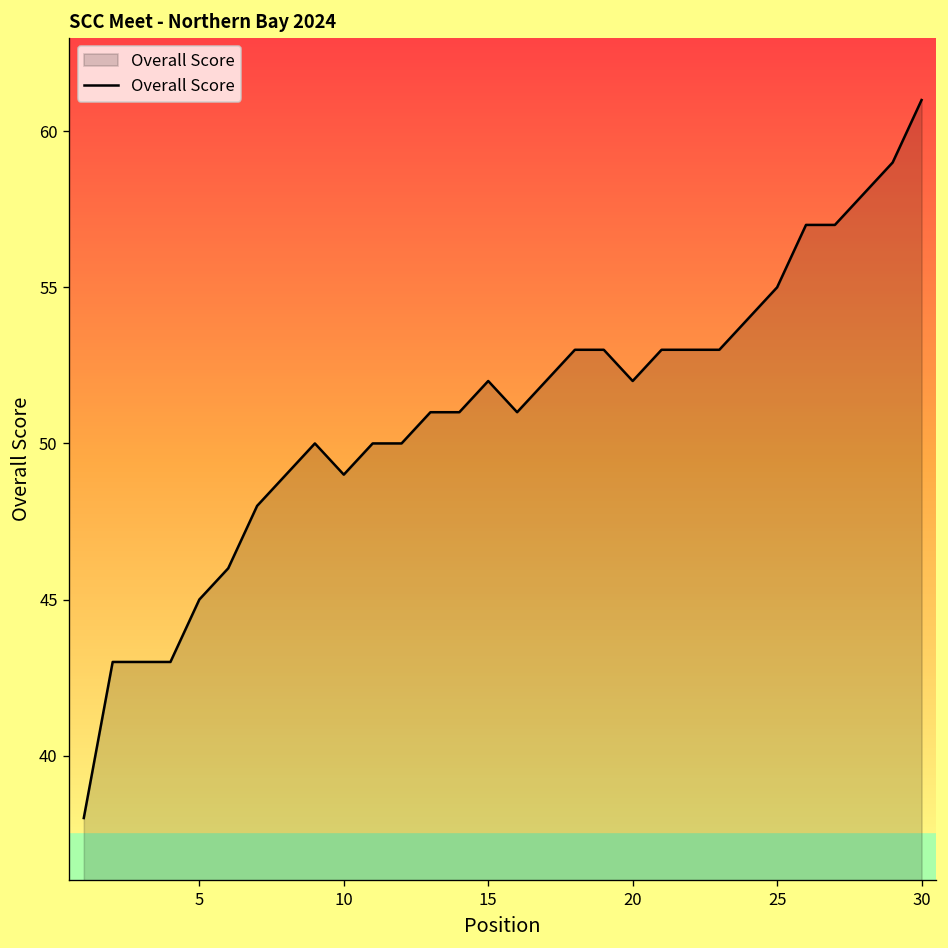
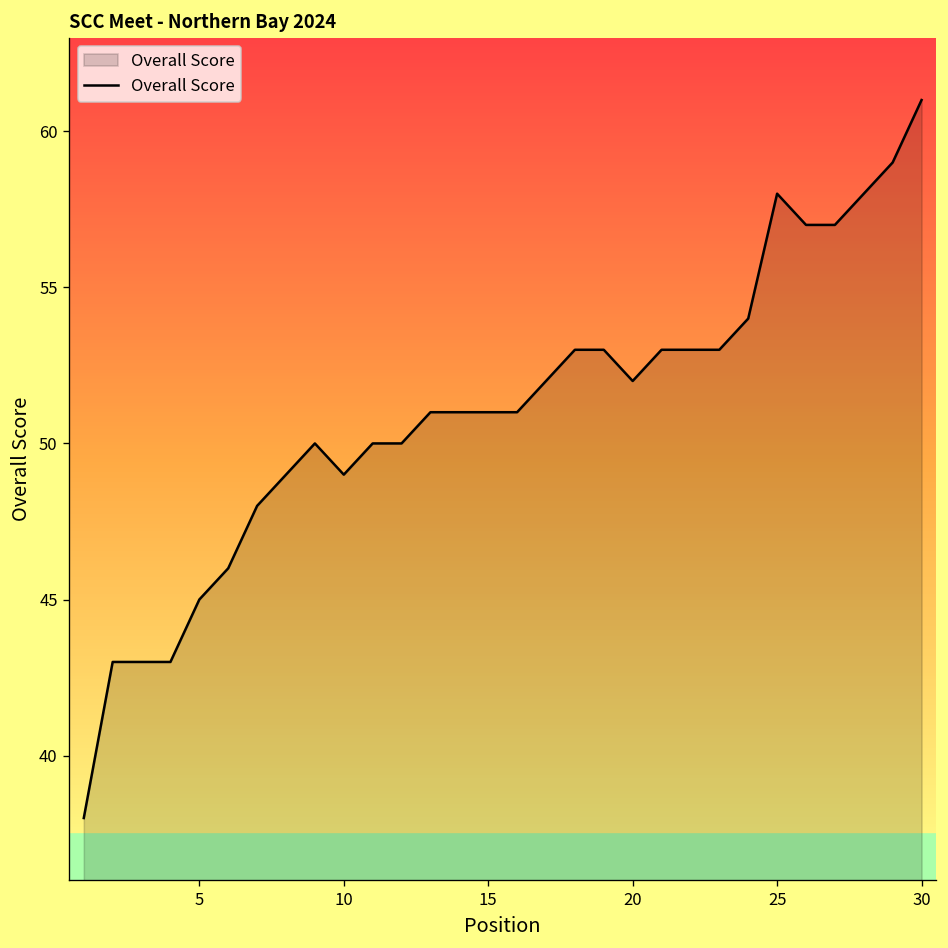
15: 52 -> 51
25: 55 -> 58
